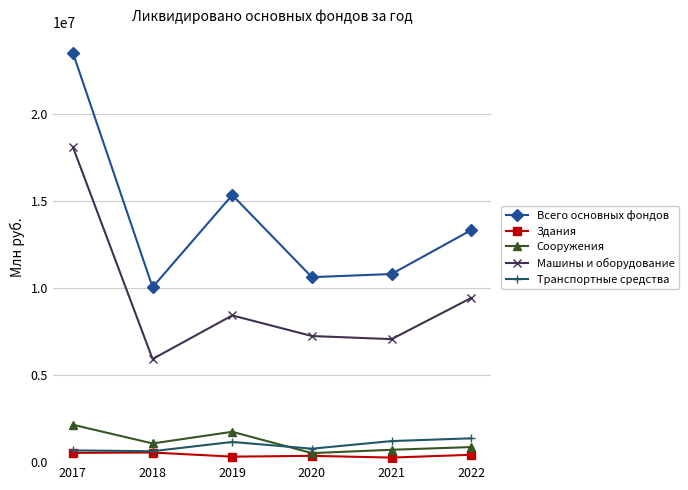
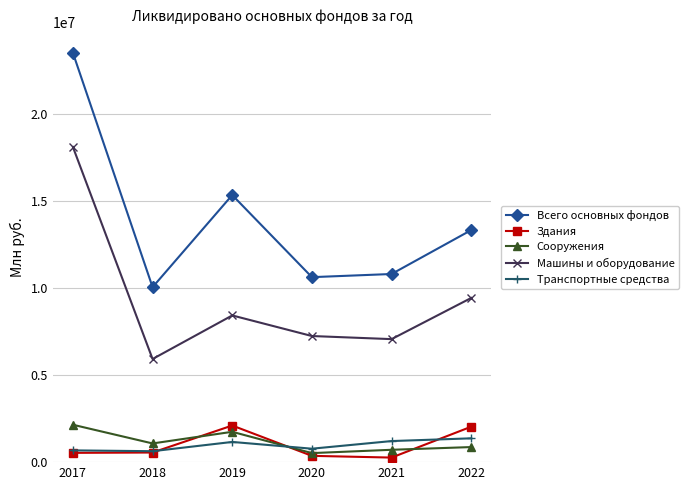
Здания, 2019: 300000 -> 2100000
Здания, 2022: 400000 -> 2000000
